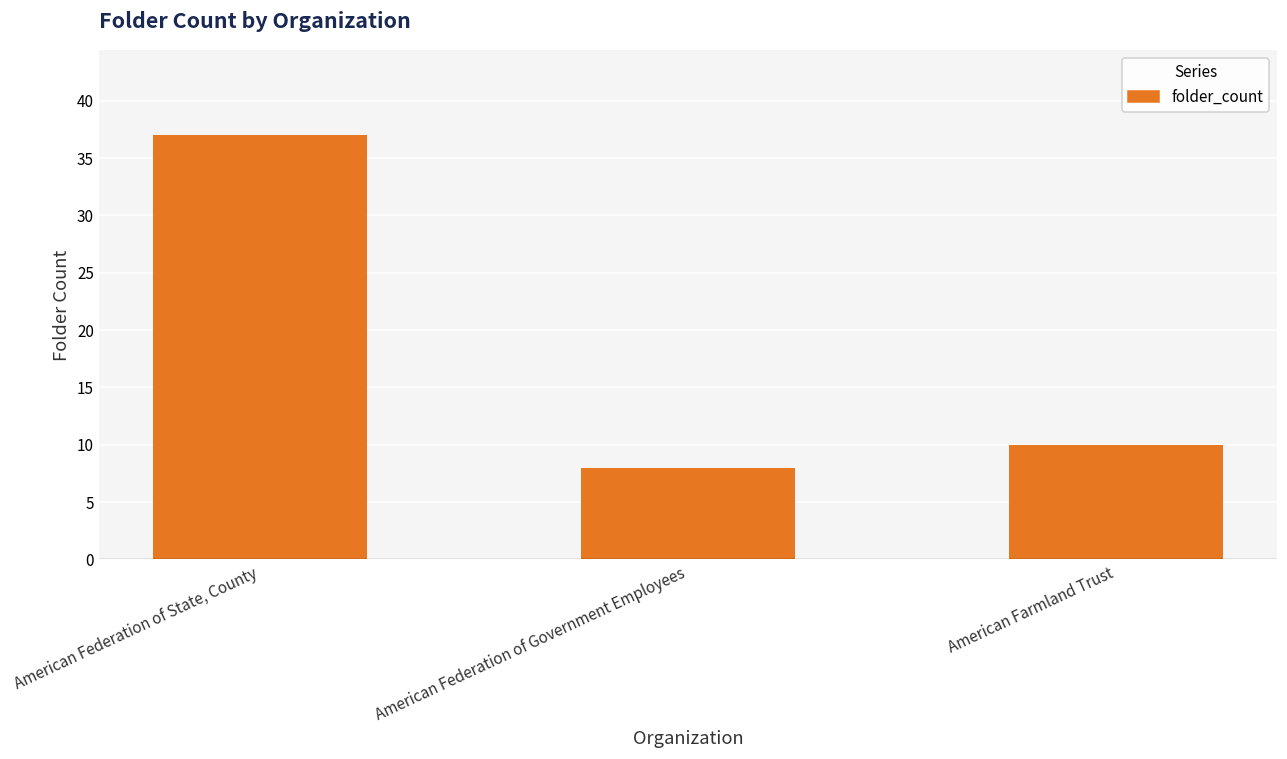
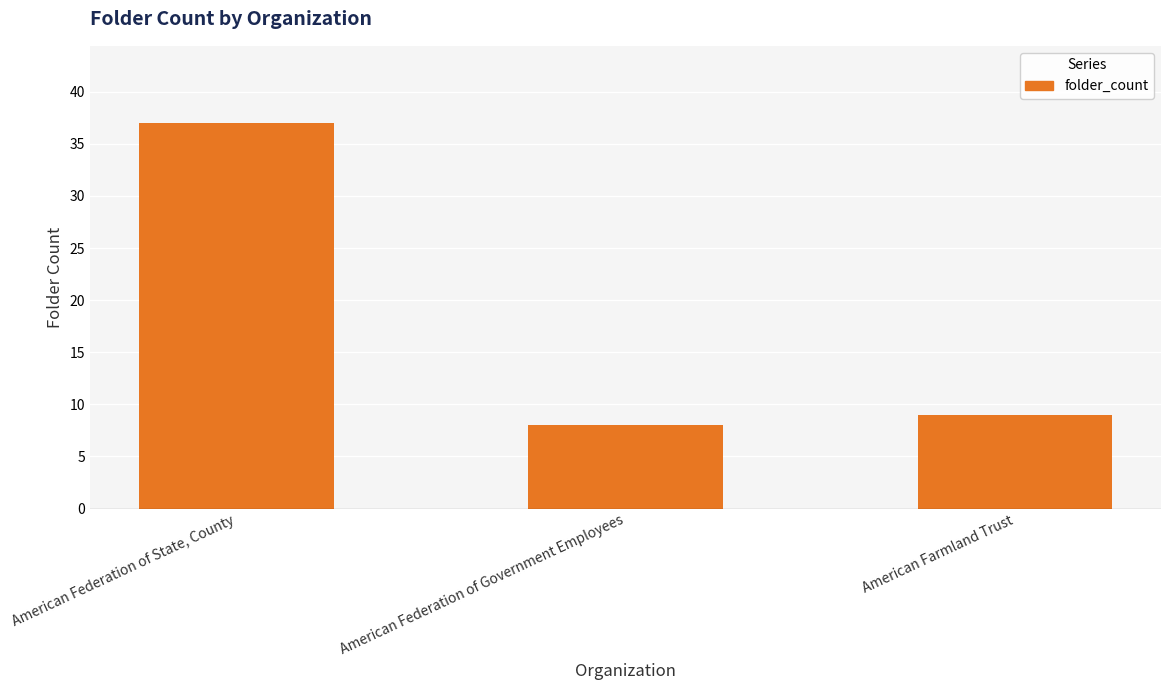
American Farmland Trust: 10 -> 9
